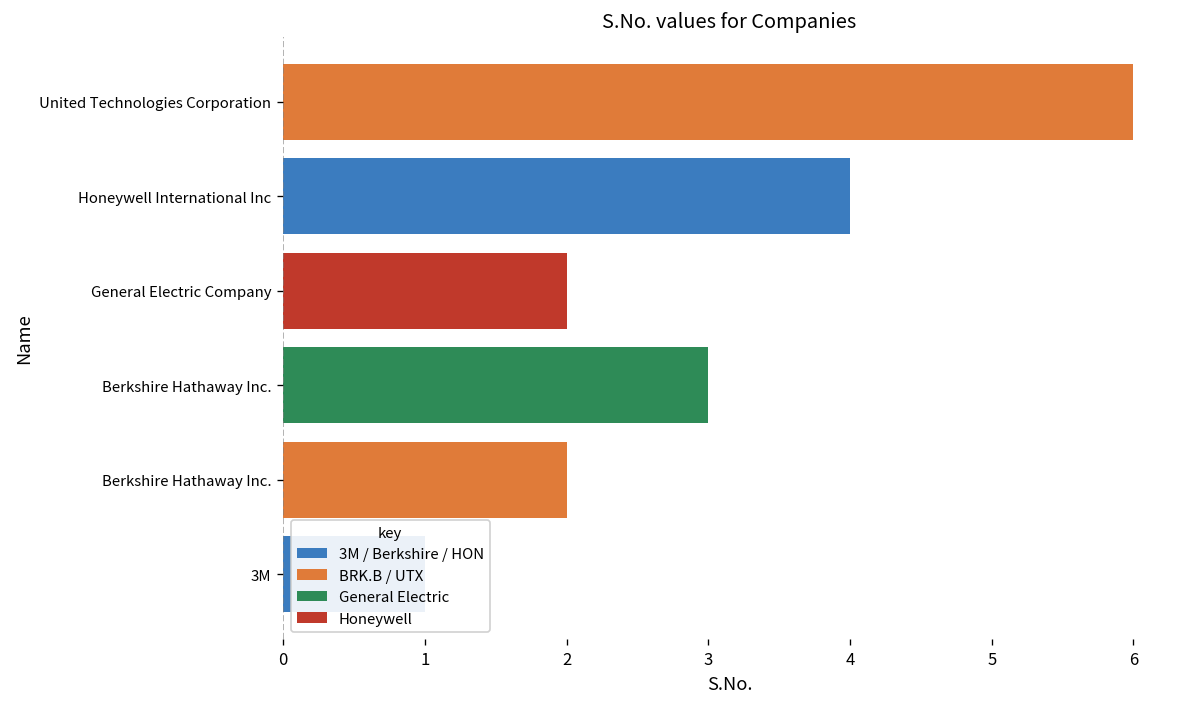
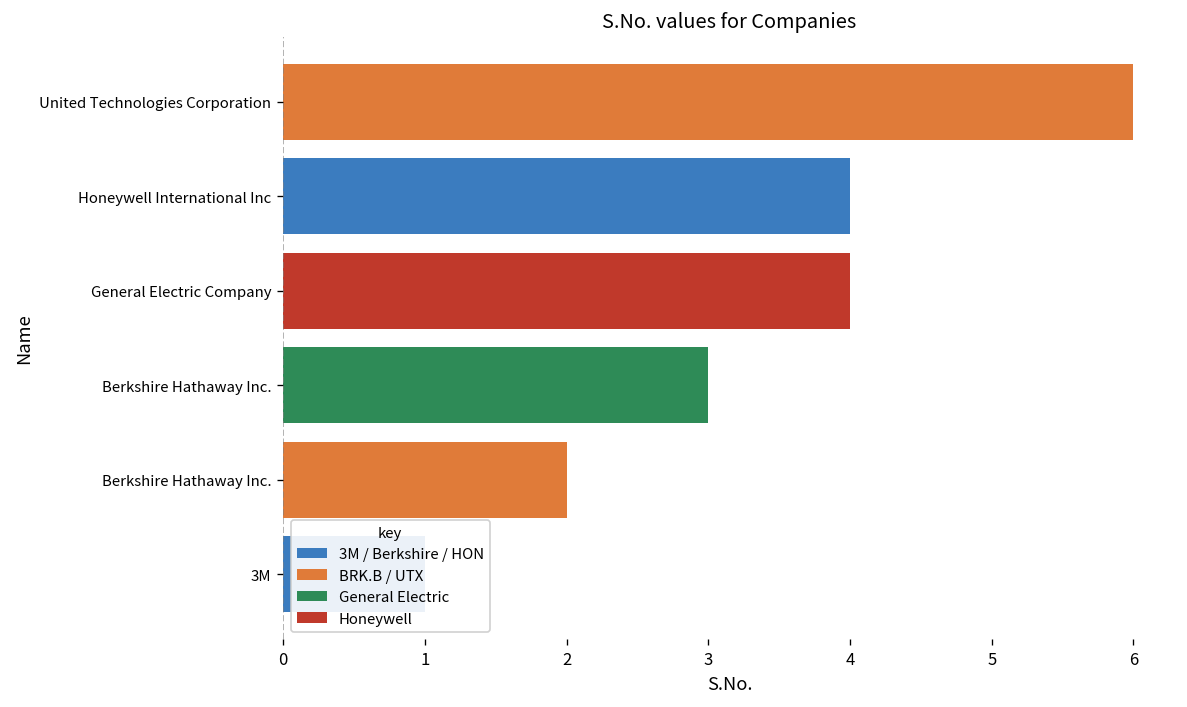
General Electric Company: 2 -> 4
